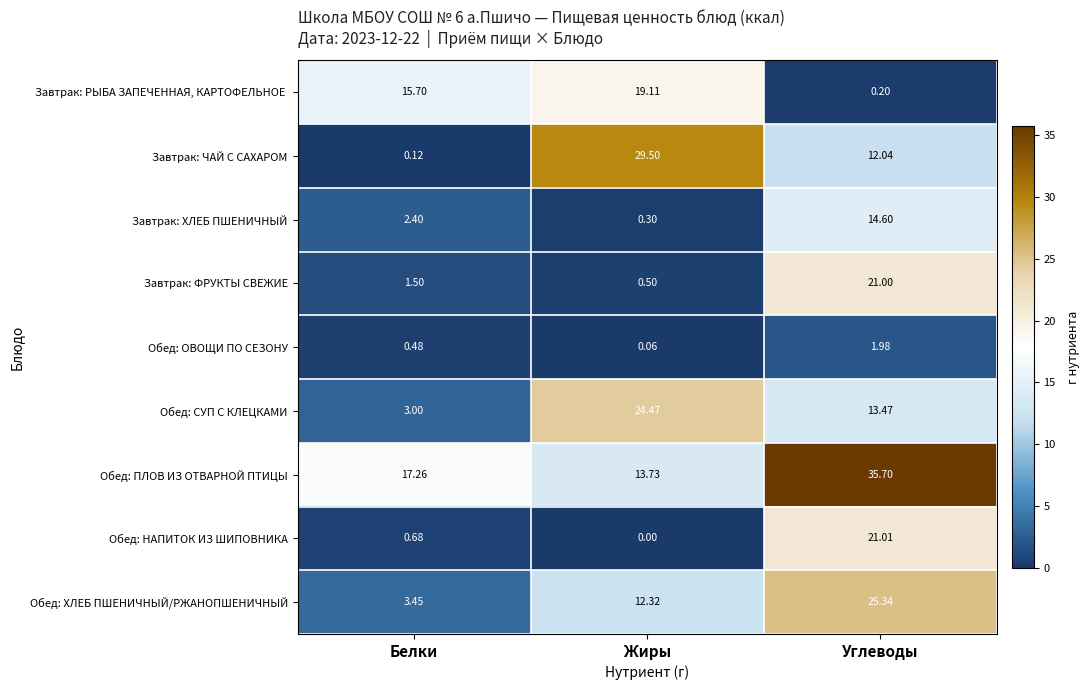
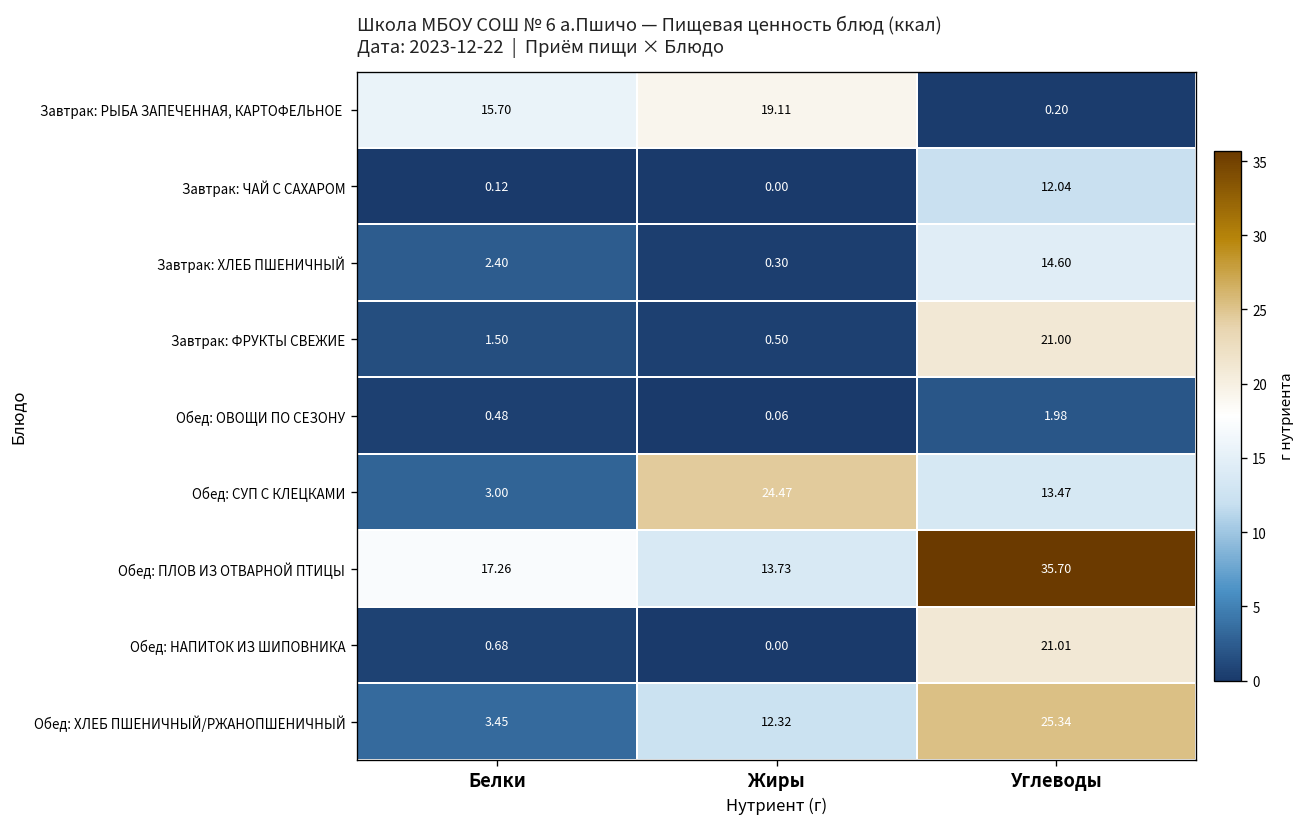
Завтрак: ЧАЙ С САХАРОМ, Жиры: 29.50 -> 0.00
